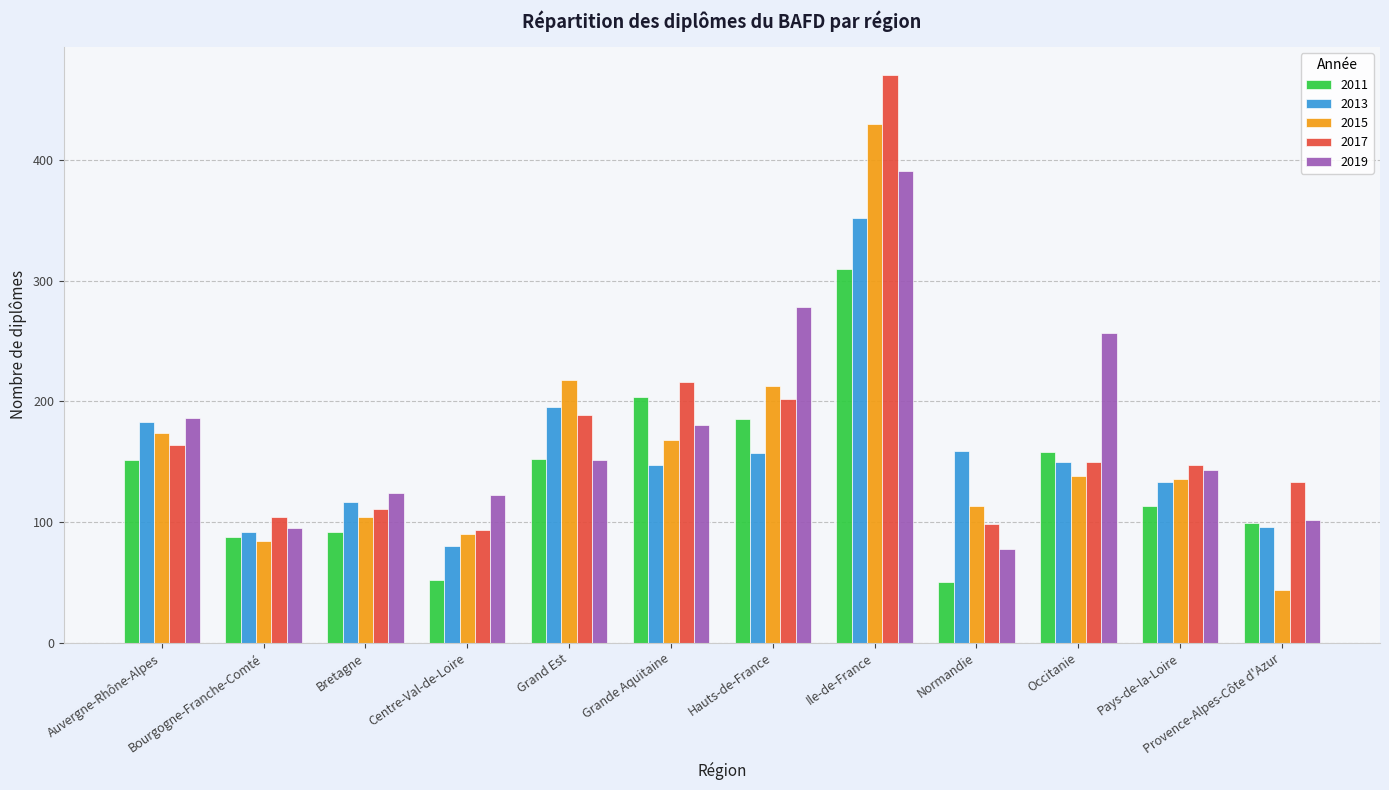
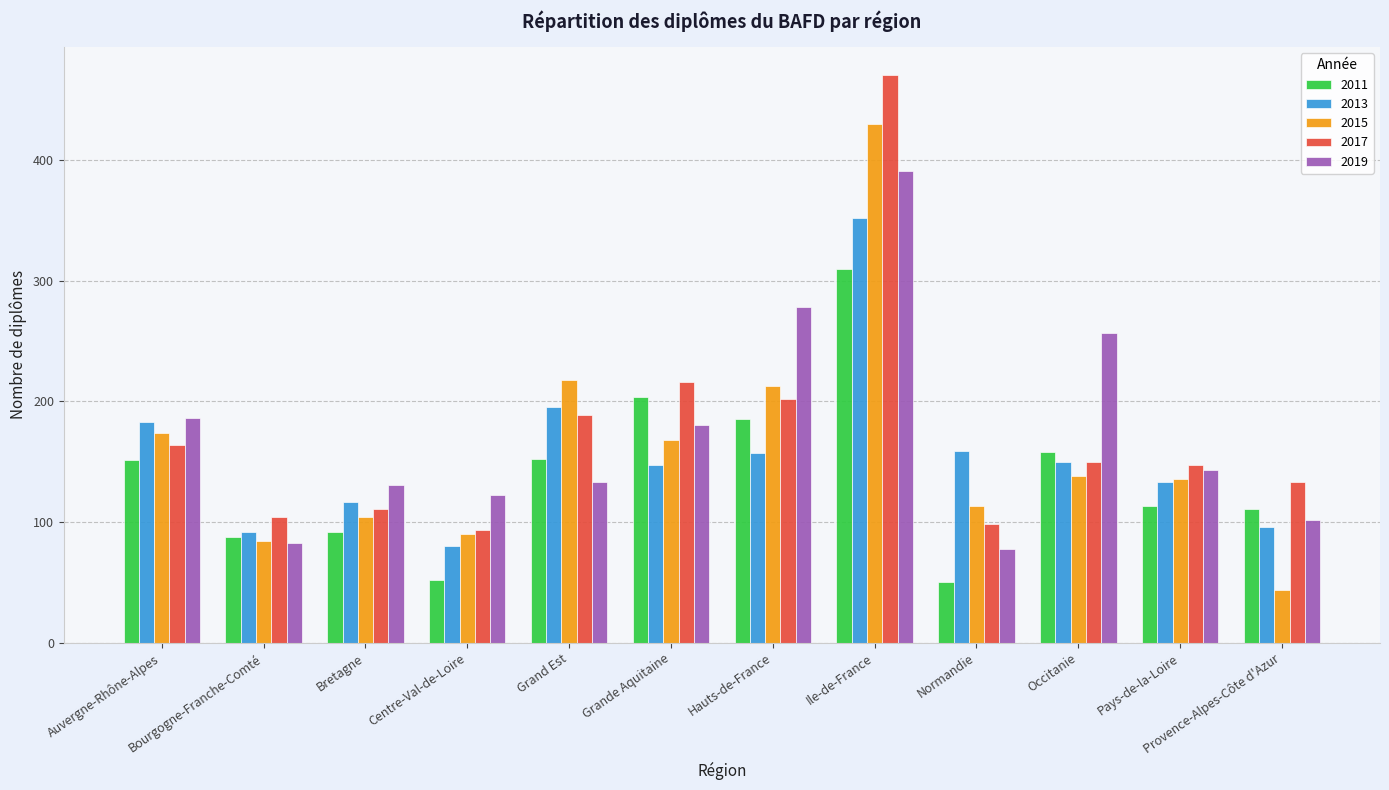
2019, Bourgogne-Franche-Comté: 95 -> 83
2019, Bretagne: 124 -> 131
2019, Grand Est: 151 -> 133
2011, Provence-Alpes-Côte d'Azur: 99 -> 111
